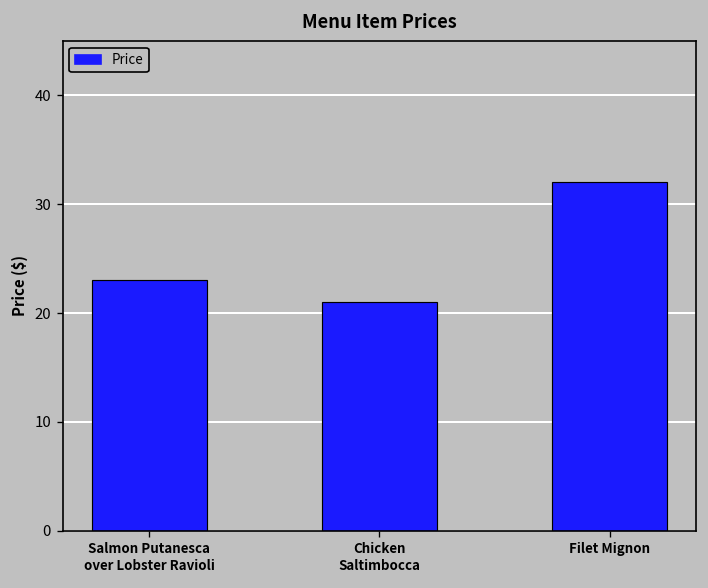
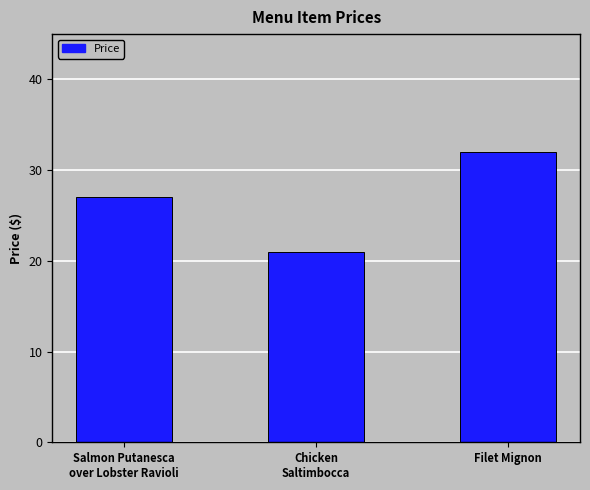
Salmon Putanesca over Lobster Ravioli: 23 -> 27
